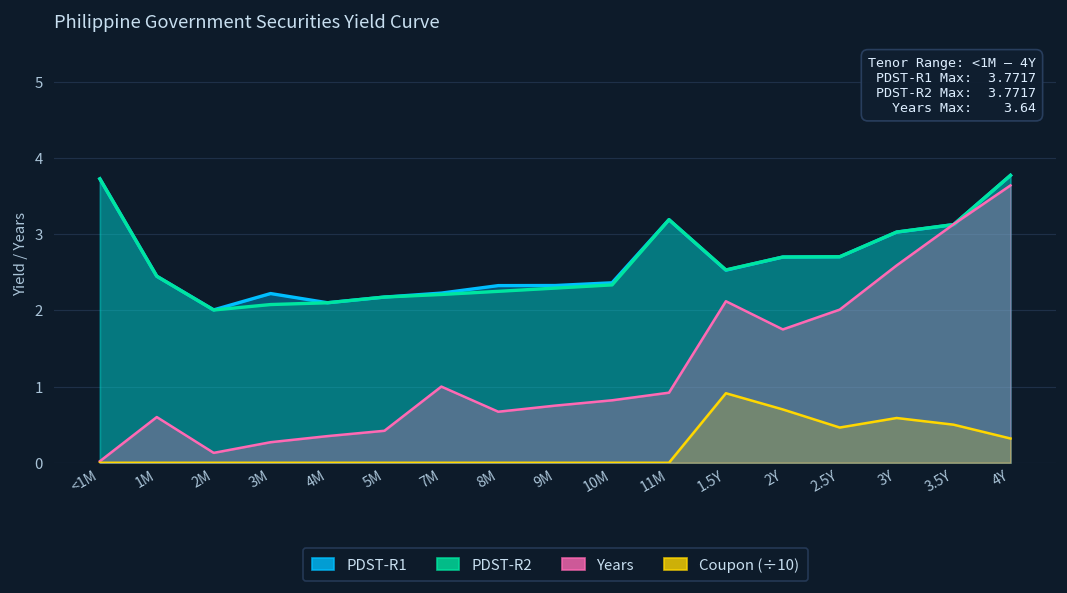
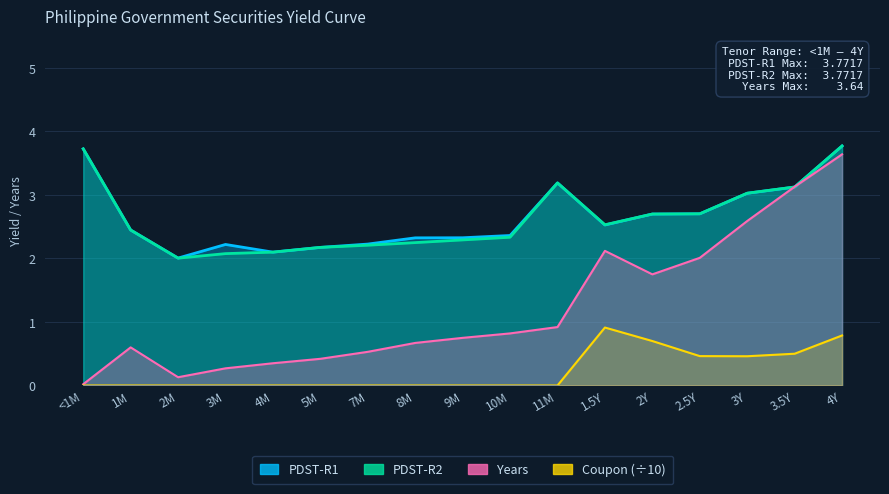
Years, 7M: 1.0 -> 0.5
Coupon (÷10), 3Y: 0.6 -> 0.5
Coupon (÷10), 4Y: 0.3 -> 0.8
